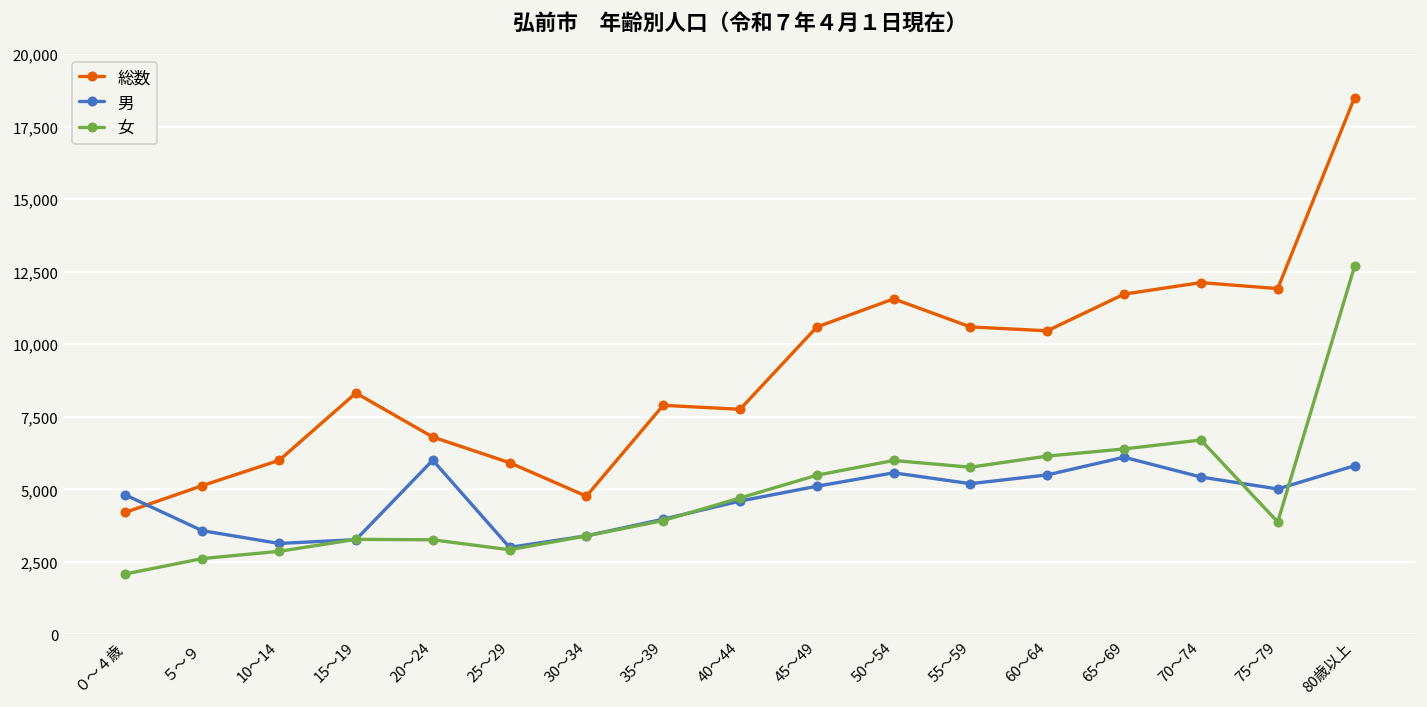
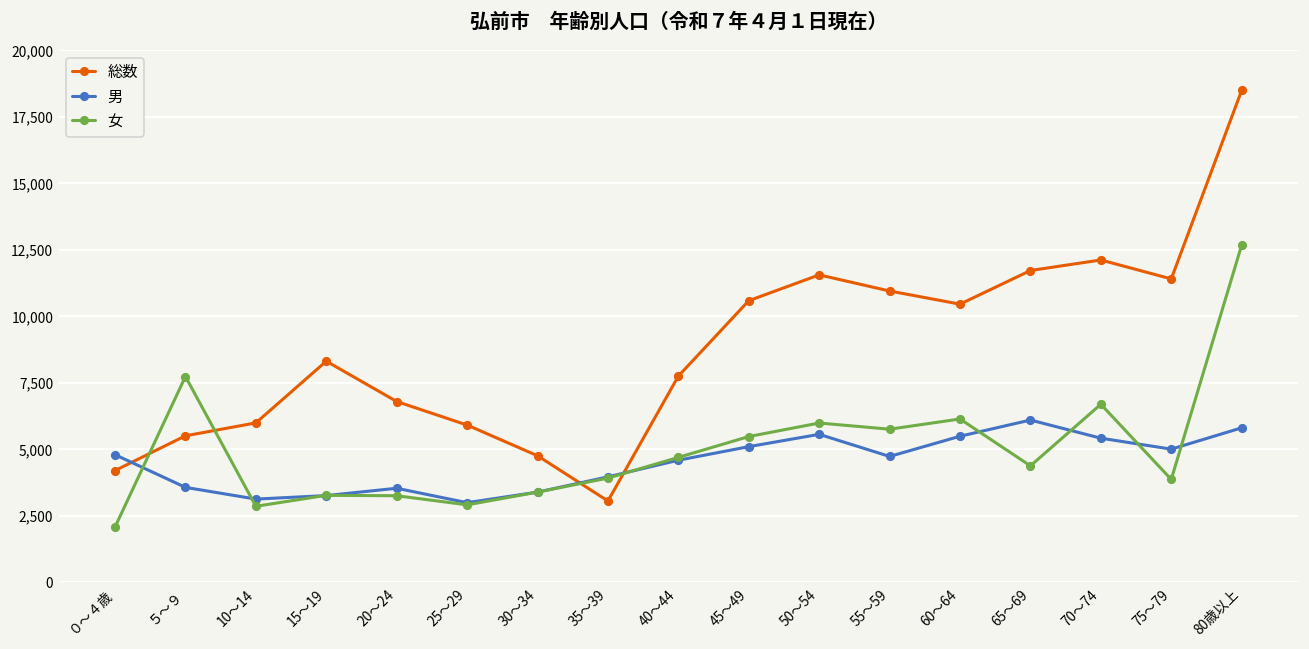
総数, ５～９: 5,100 -> 5,500
女, ５～９: 2,600 -> 7,700
男, 20～24: 6,000 -> 3,500
総数, 35～39: 7,900 -> 3,100
総数, 55～59: 10,600 -> 11,000
男, 55～59: 5,200 -> 4,700
女, 65～69: 6,400 -> 4,400
総数, 75～79: 11,900 -> 11,400
